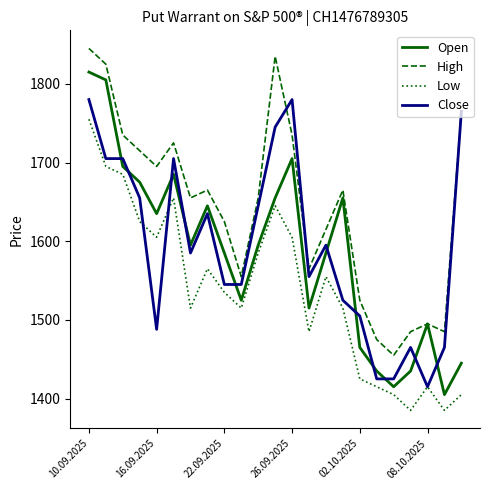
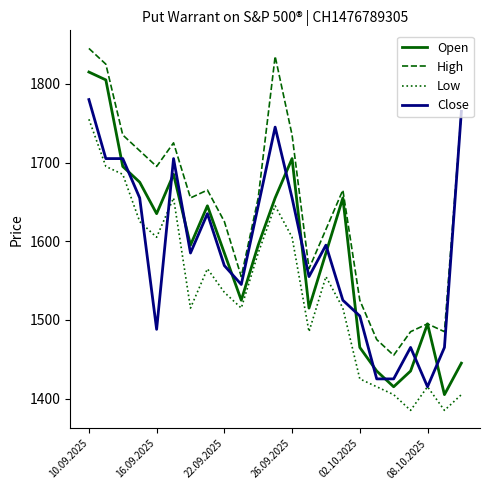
Close, 22.09.2025: 1550 -> 1570
Close, 26.09.2025: 1780 -> 1660
